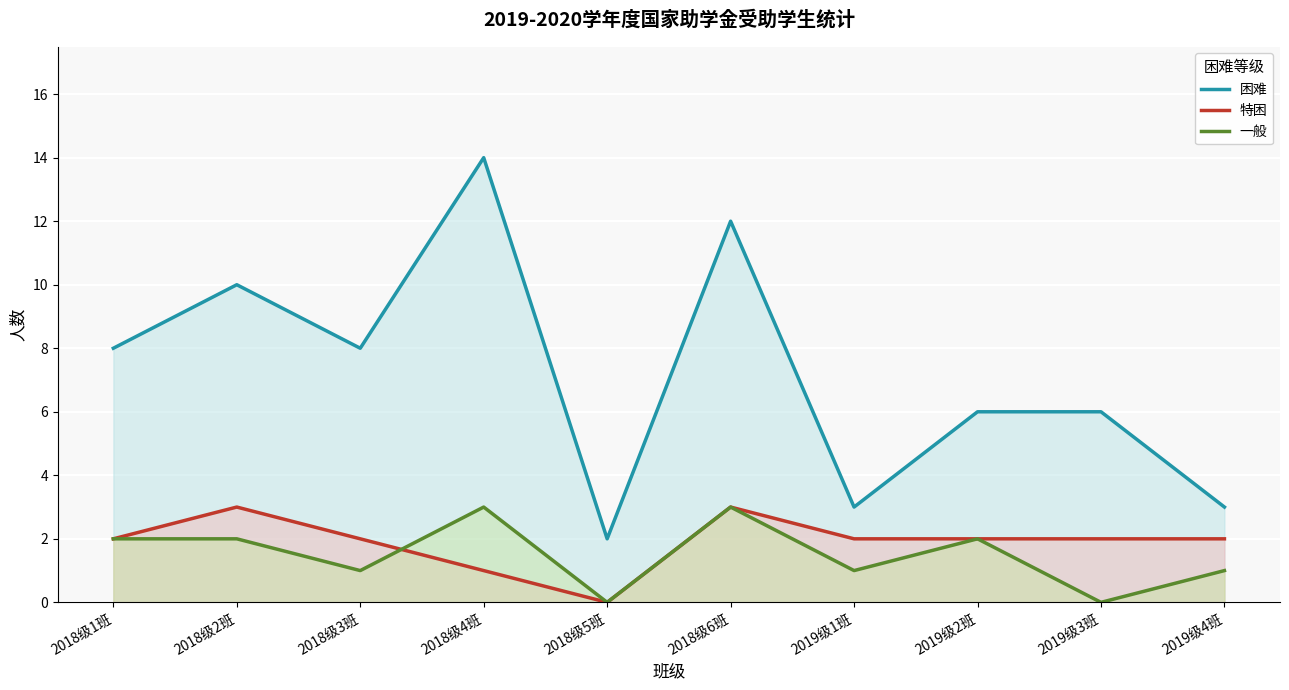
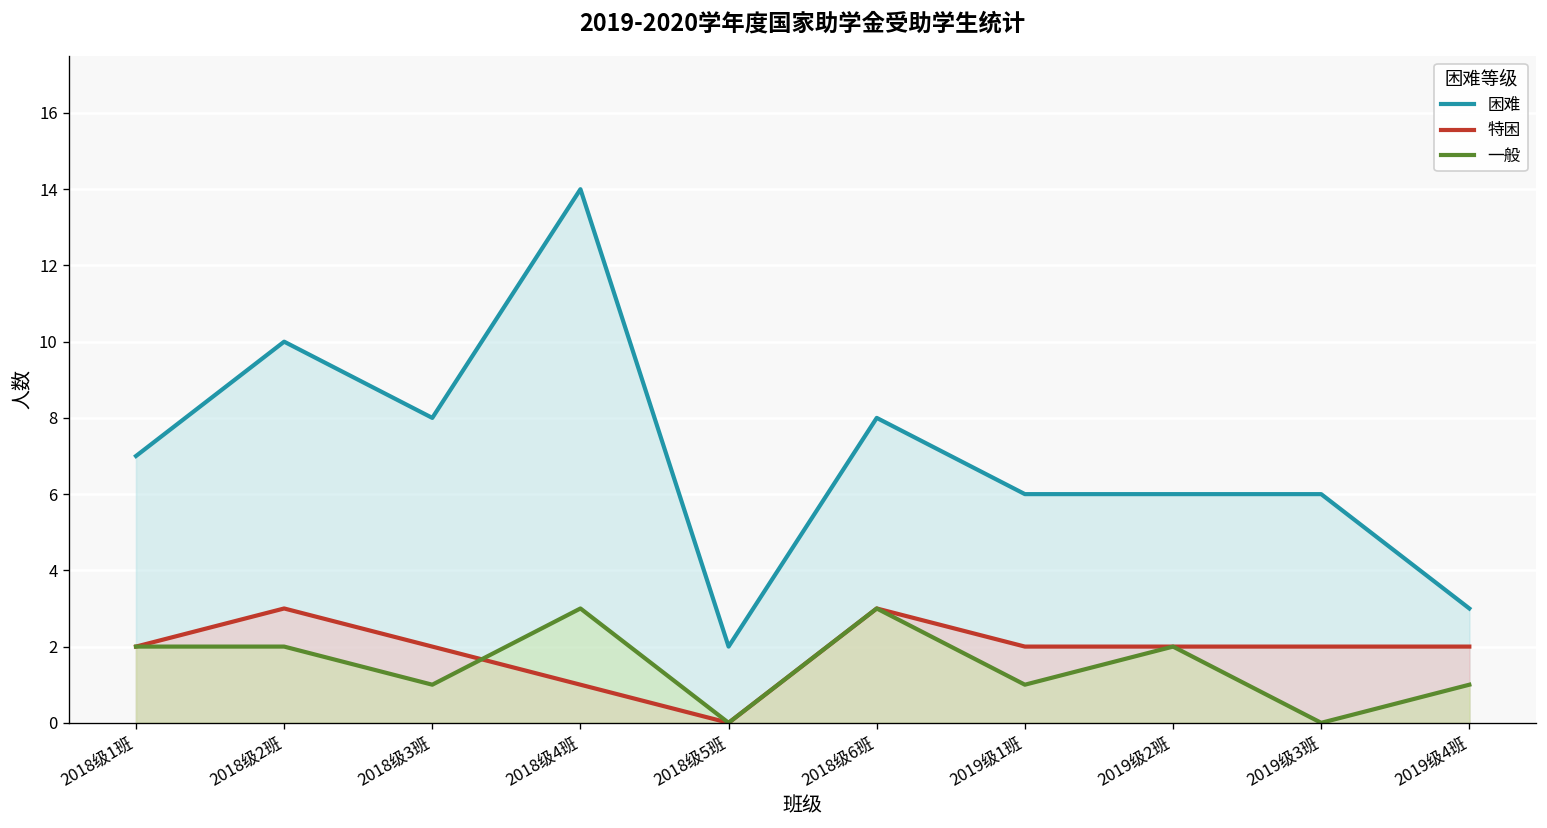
困难, 2018级1班: 8 -> 7
困难, 2018级6班: 12 -> 8
困难, 2019级1班: 3 -> 6
